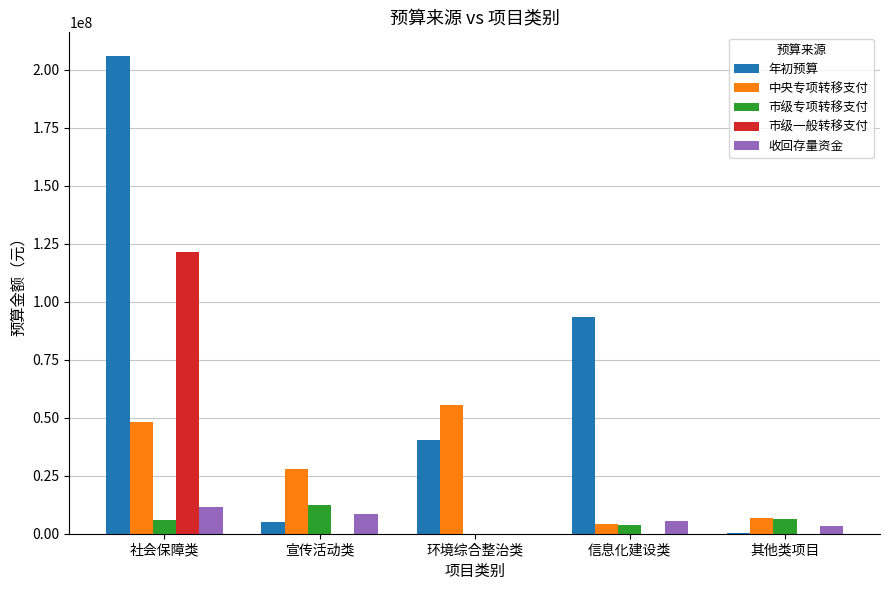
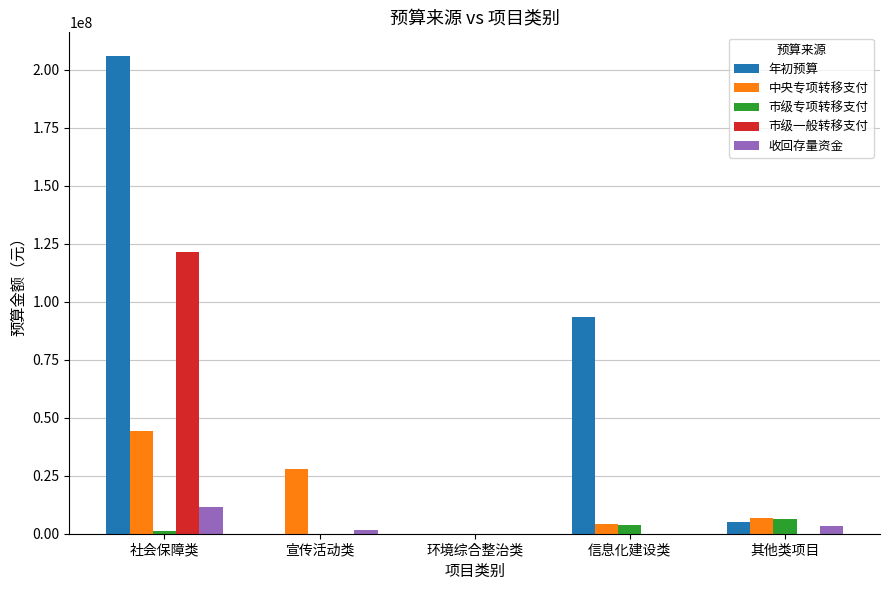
中央专项转移支付, 社会保障类: 48000000 -> 44000000
市级专项转移支付, 社会保障类: 6000000 -> 1000000
年初预算, 宣传活动类: 5000000 -> 0
市级专项转移支付, 宣传活动类: 13000000 -> 0
收回存量资金, 宣传活动类: 8000000 -> 2000000
年初预算, 环境综合整治类: 40000000 -> 0
中央专项转移支付, 环境综合整治类: 55000000 -> 0
收回存量资金, 信息化建设类: 6000000 -> 0
年初预算, 其他类项目: 0 -> 5000000
